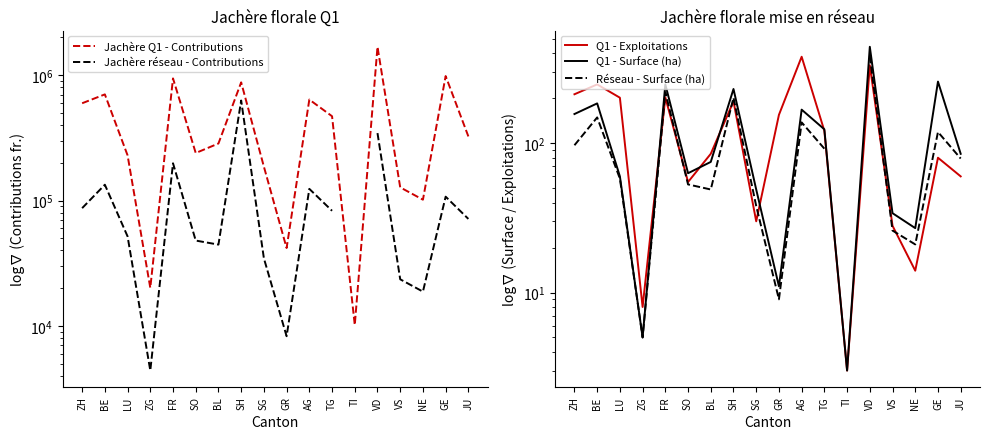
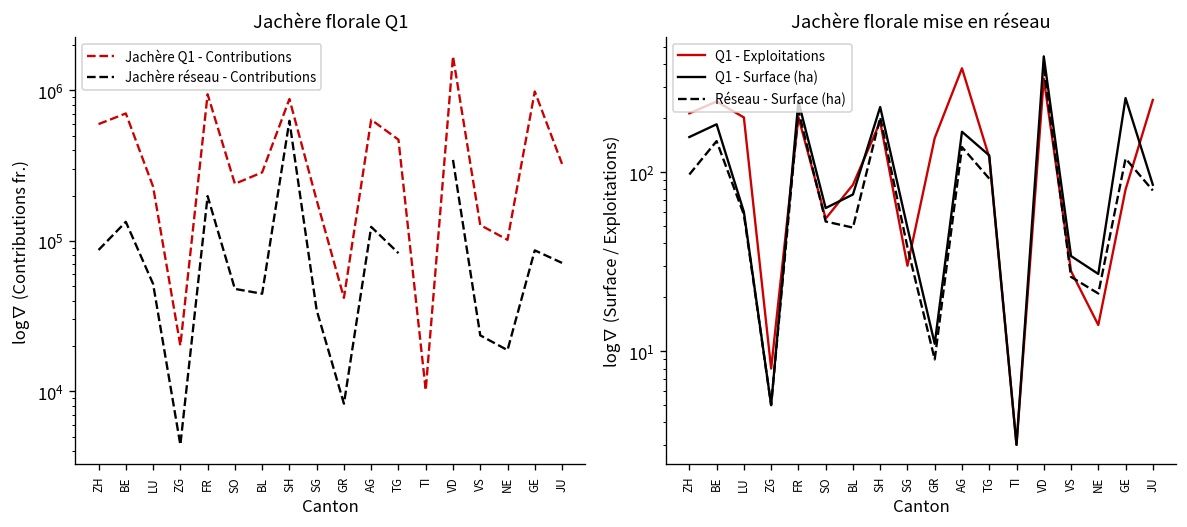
Jachère florale Q1, Jachère réseau - Contributions, GE: 110000 -> 90000
Jachère florale mise en réseau, Q1 - Exploitations, JU: 60 -> 250
